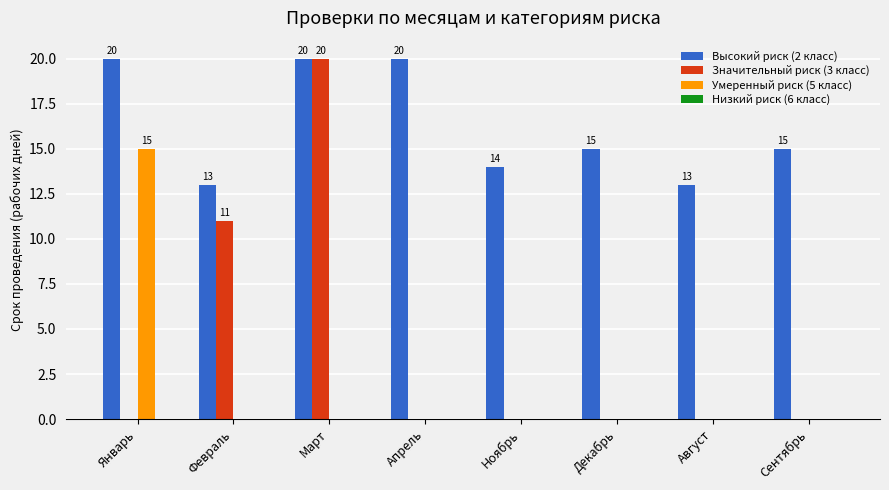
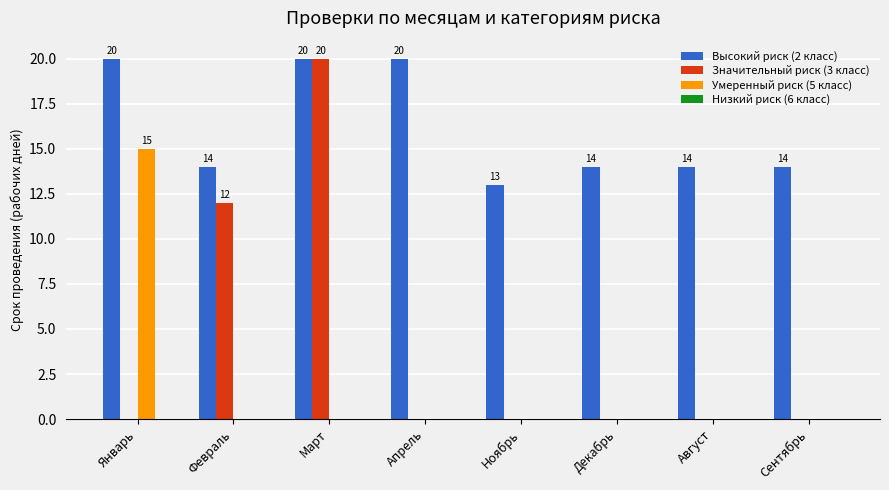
Высокий риск (2 класс), Февраль: 13 -> 14
Значительный риск (3 класс), Февраль: 11 -> 12
Высокий риск (2 класс), Ноябрь: 14 -> 13
Высокий риск (2 класс), Декабрь: 15 -> 14
Высокий риск (2 класс), Август: 13 -> 14
Высокий риск (2 класс), Сентябрь: 15 -> 14
